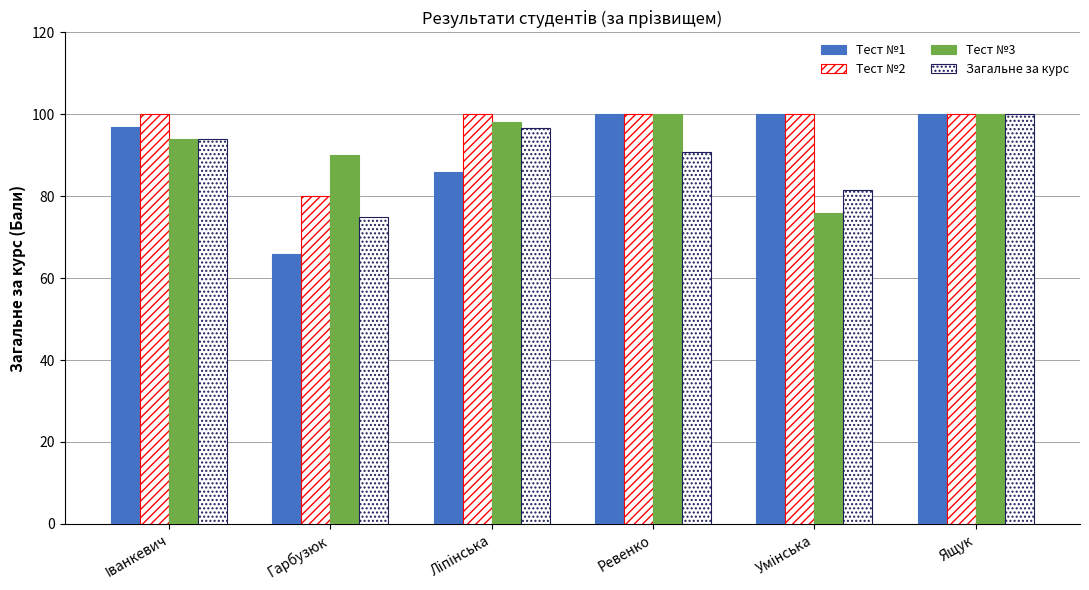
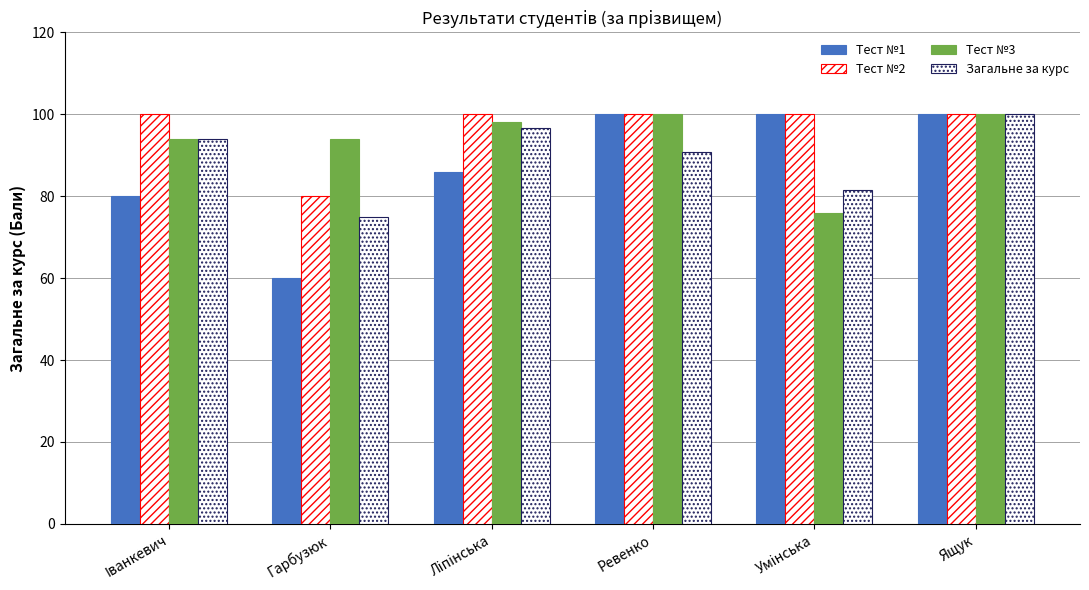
Тест №1, Іванкевич: 97 -> 80
Тест №1, Гарбузюк: 66 -> 60
Тест №3, Гарбузюк: 90 -> 94
